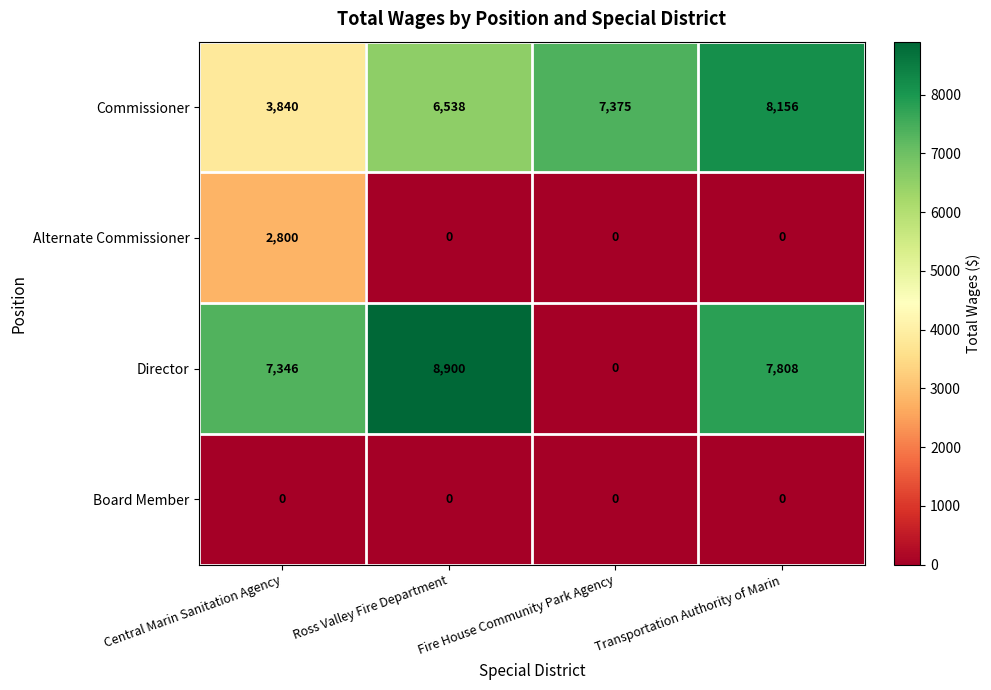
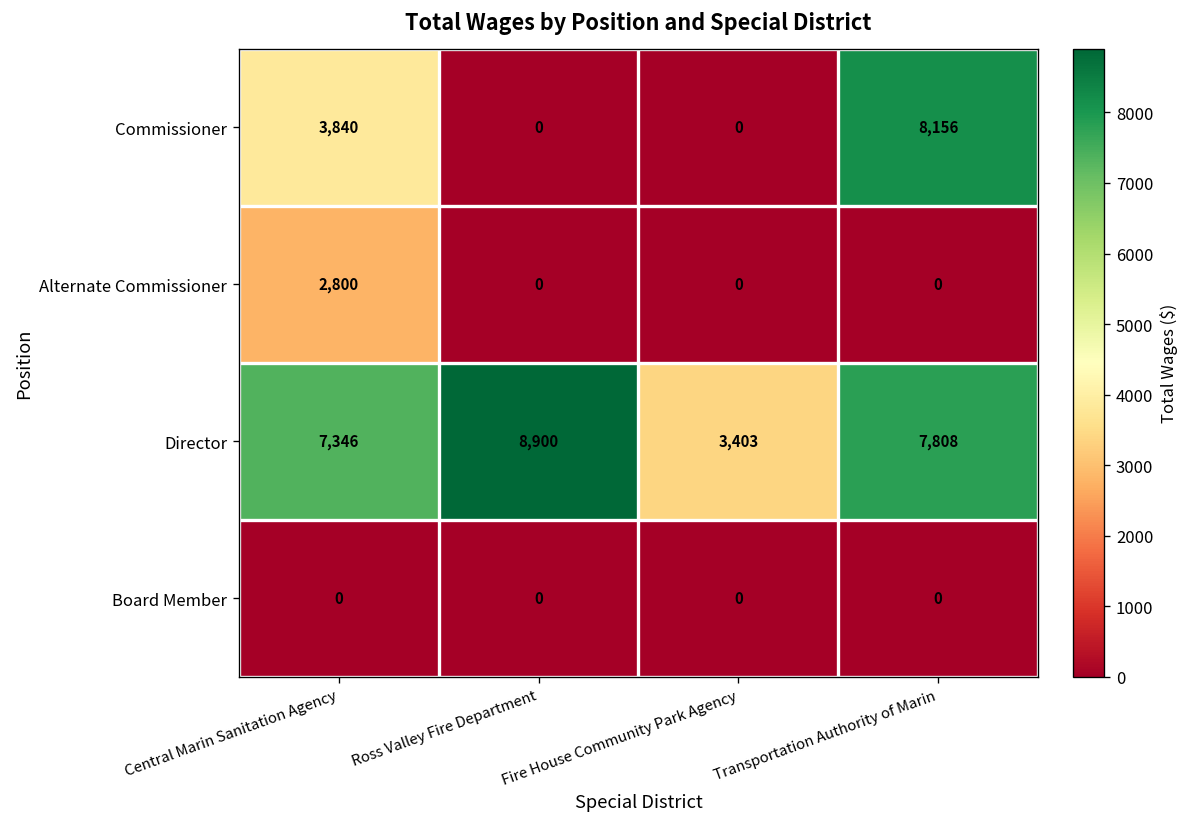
Commissioner, Ross Valley Fire Department: 6,538 -> 0
Commissioner, Fire House Community Park Agency: 7,375 -> 0
Director, Fire House Community Park Agency: 0 -> 3,403
